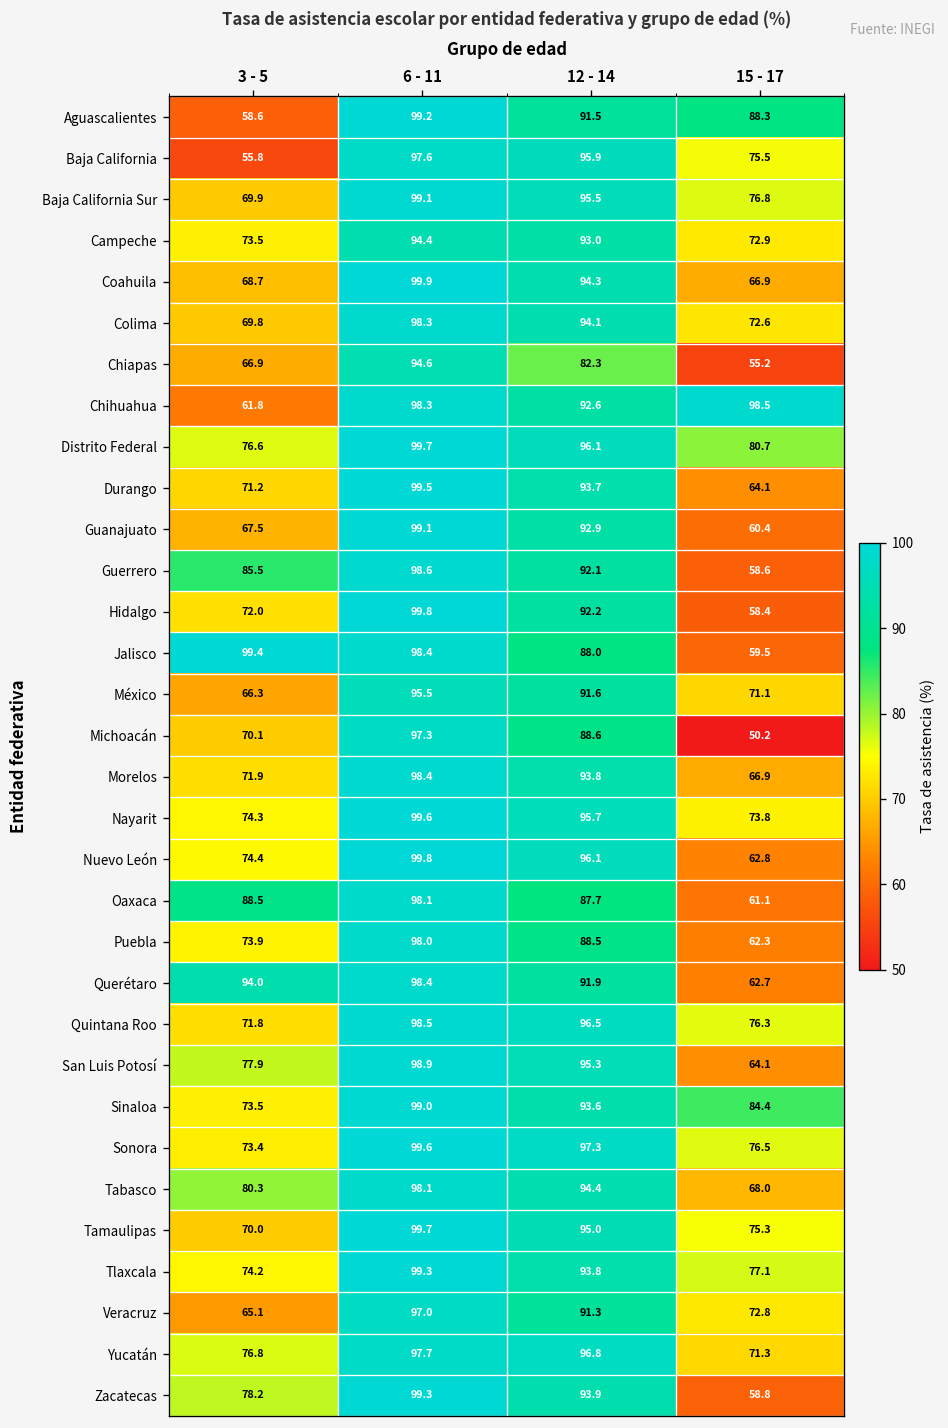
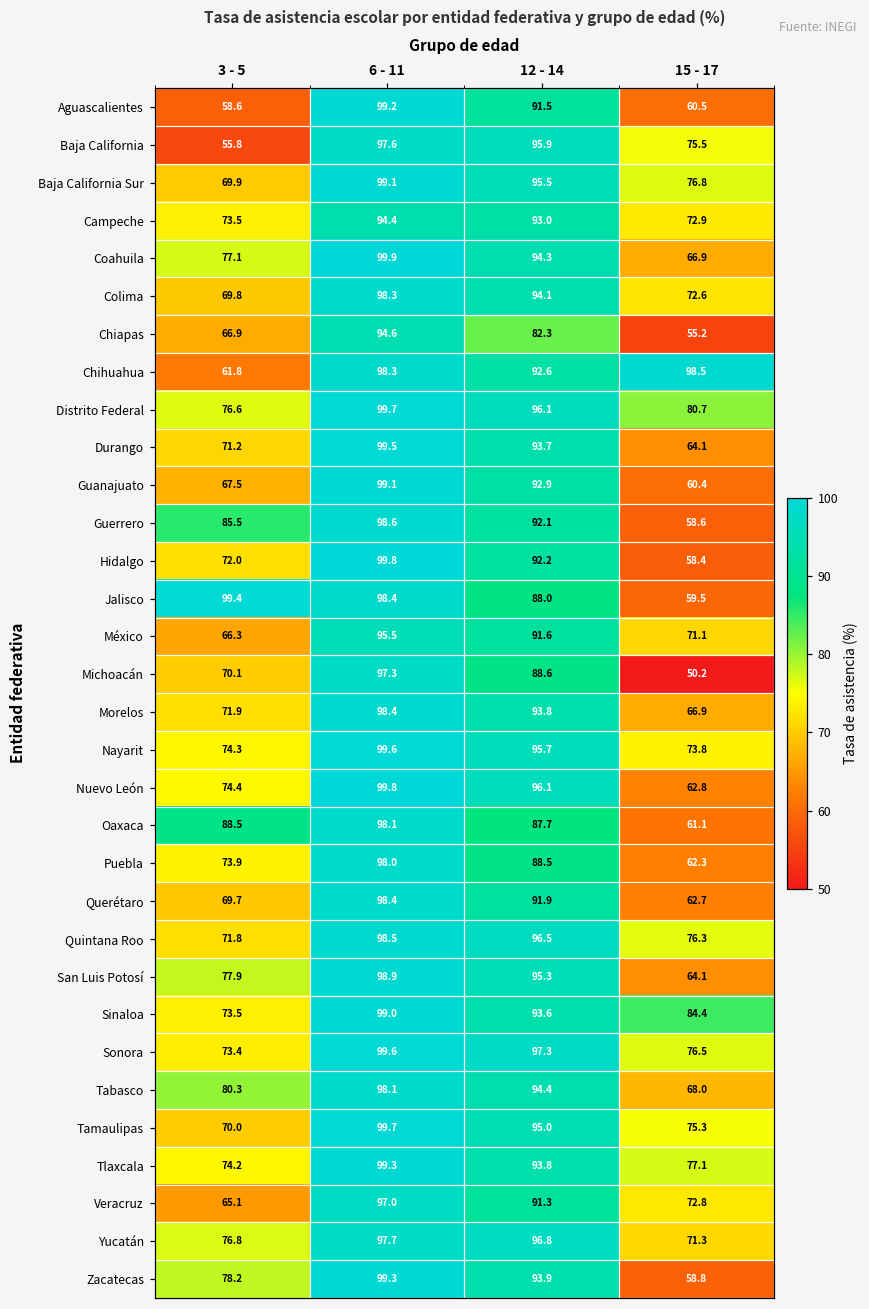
Aguascalientes, 15 - 17: 88.3 -> 60.5
Coahuila, 3 - 5: 68.7 -> 77.1
Querétaro, 3 - 5: 94.0 -> 69.7
